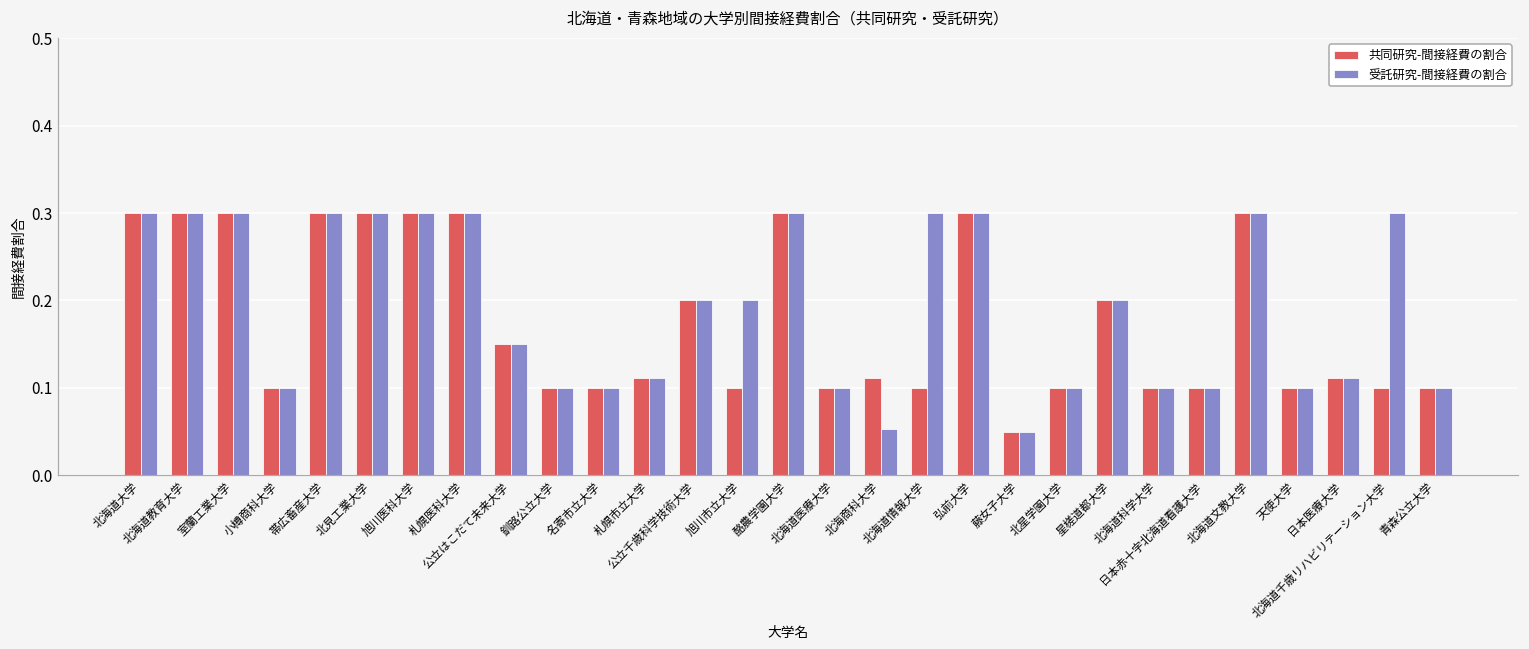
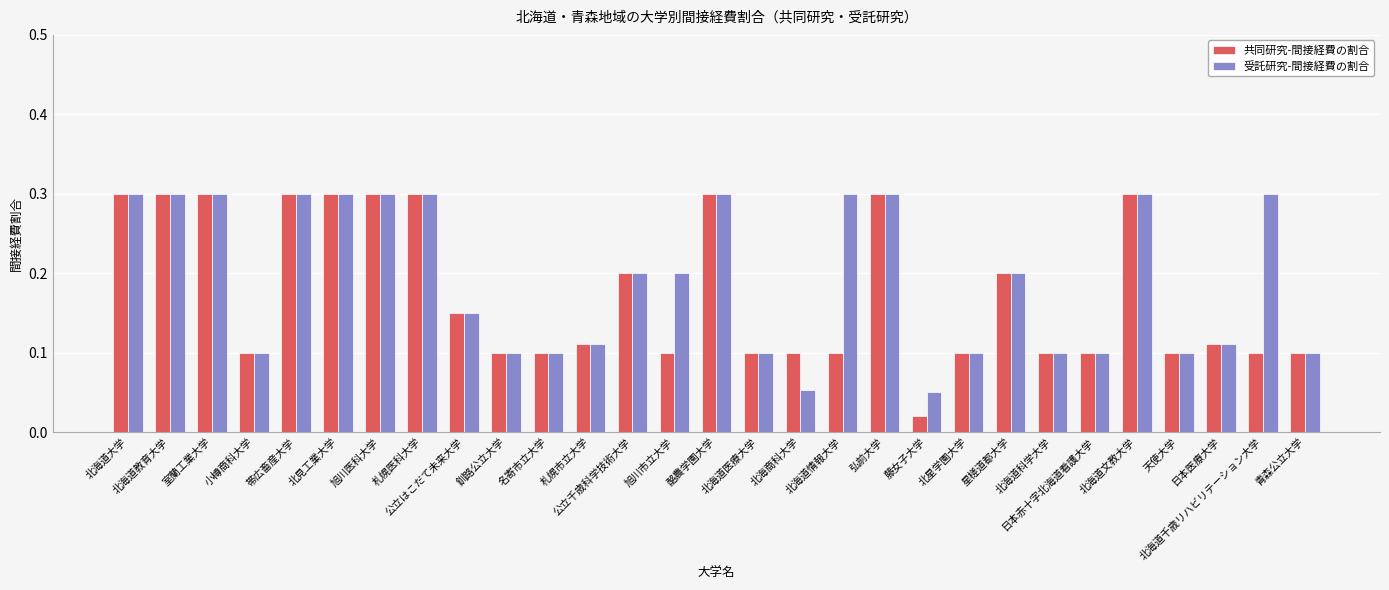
共同研究-間接経費の割合, 北海商科大学: 0.11 -> 0.10
共同研究-間接経費の割合, 藤女子大学: 0.05 -> 0.02
